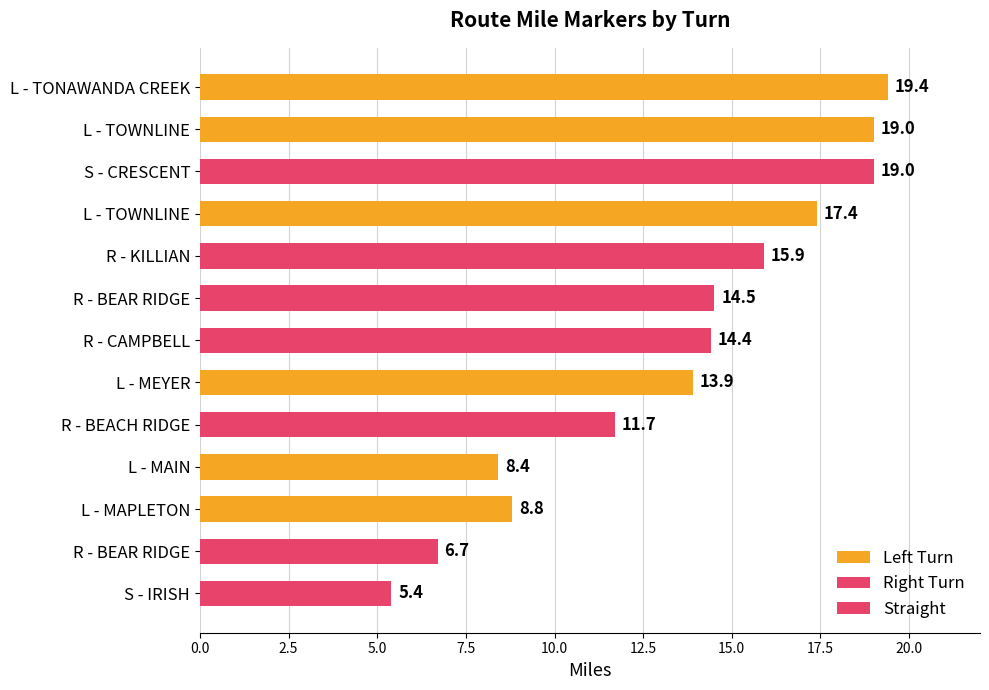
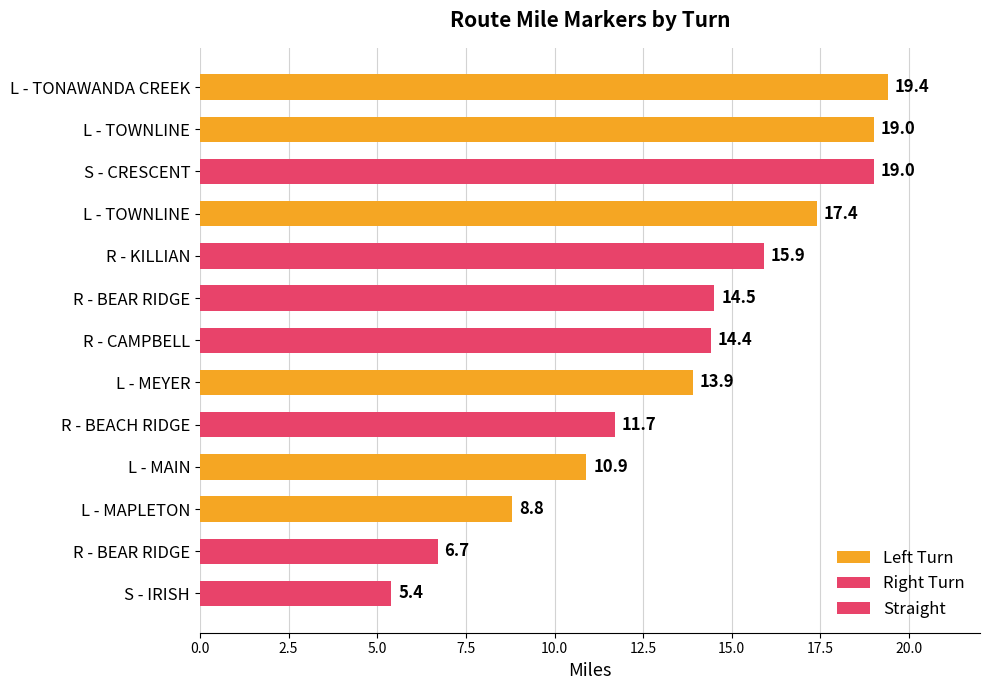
Left Turn, L - MAIN: 8.4 -> 10.9
